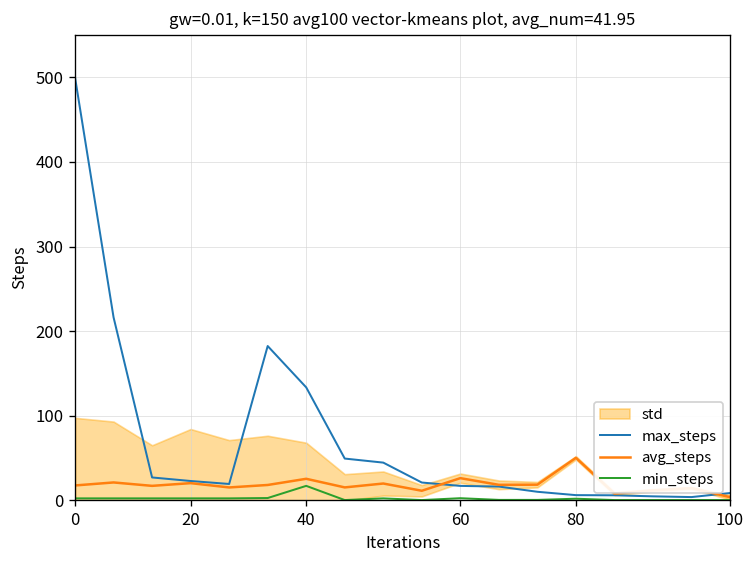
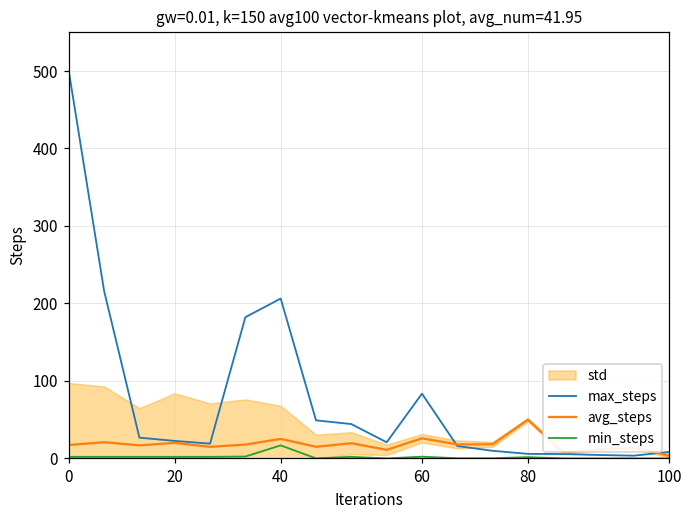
max_steps, 40: 130 -> 210
max_steps, 60: 20 -> 80
